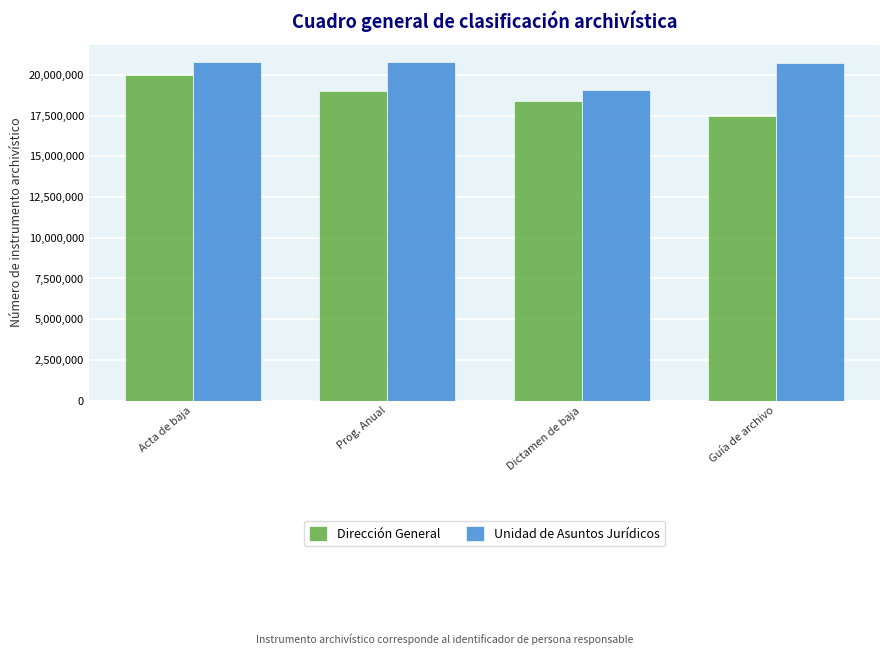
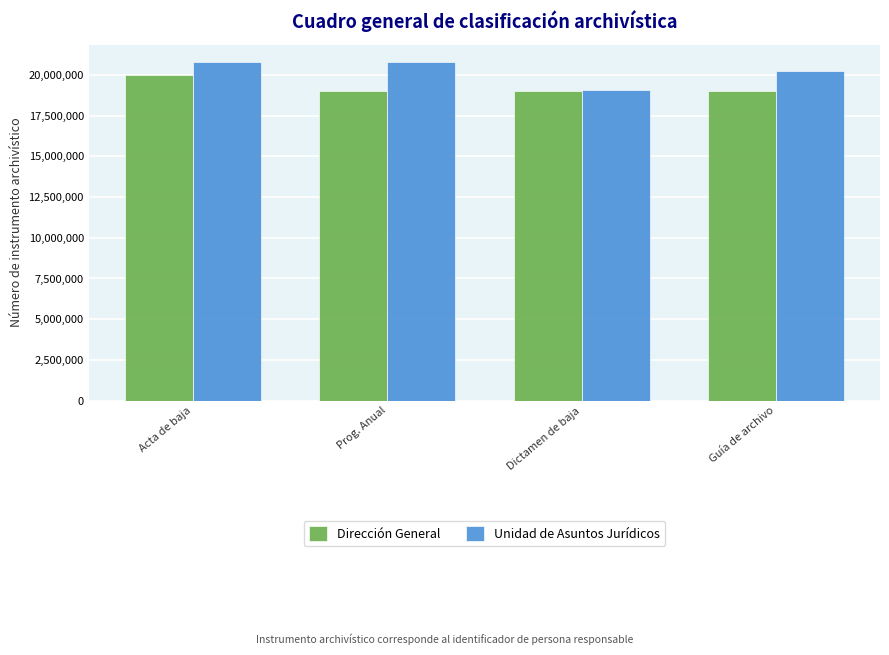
Dirección General, Dictamen de baja: 18,400,000 -> 19,000,000
Dirección General, Guía de archivo: 17,500,000 -> 19,000,000
Unidad de Asuntos Jurídicos, Guía de archivo: 20,700,000 -> 20,200,000
